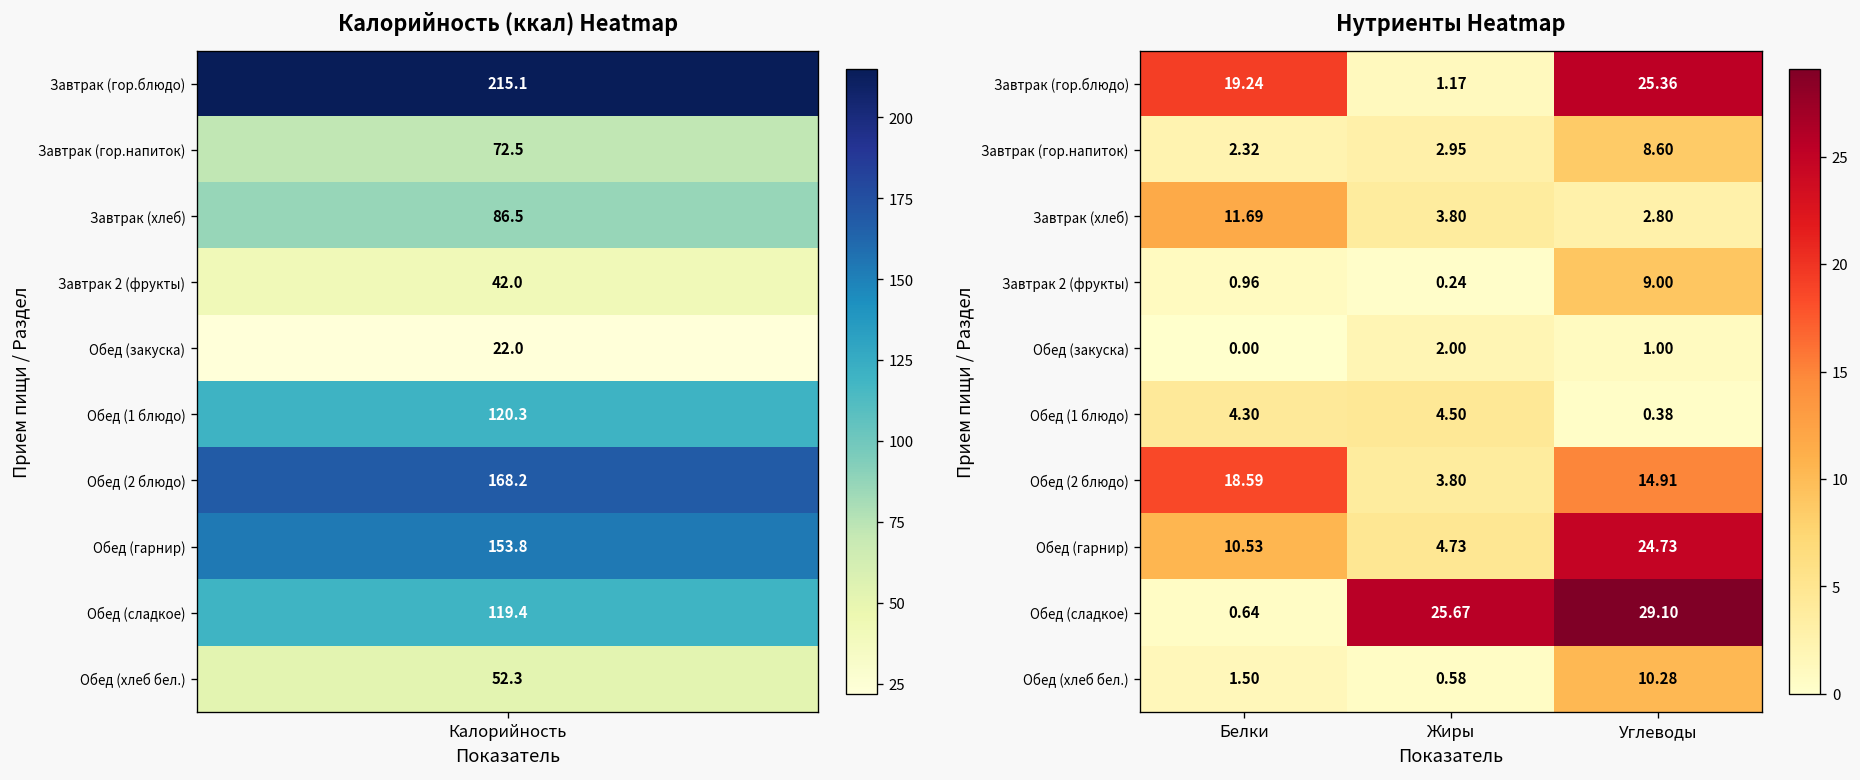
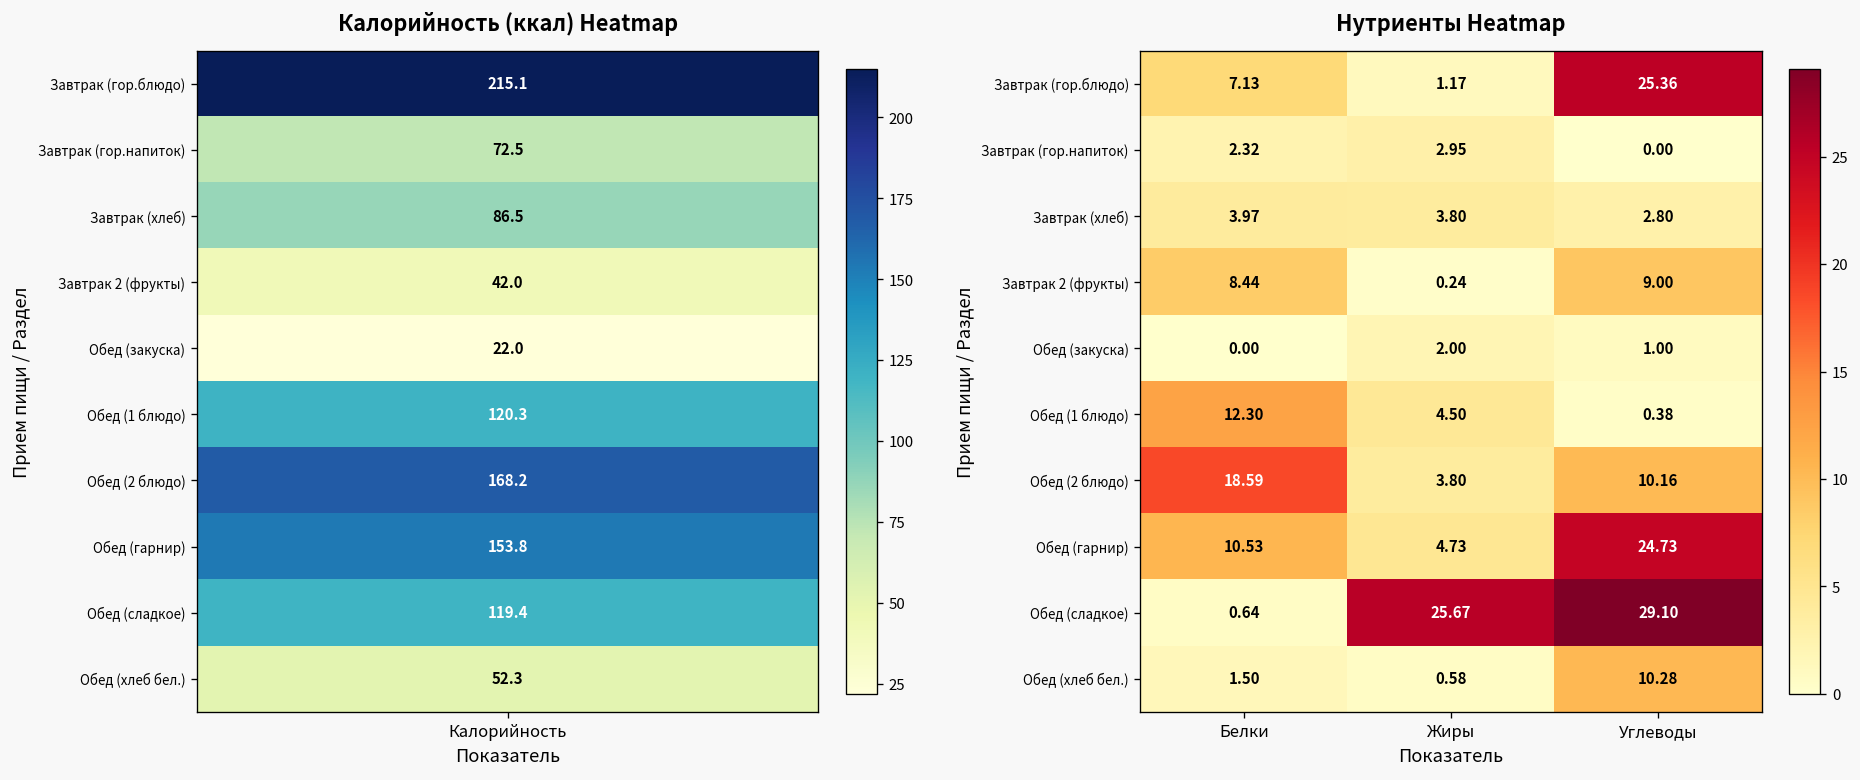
Нутриенты Heatmap, Завтрак (гор.блюдо), Белки: 19.24 -> 7.13
Нутриенты Heatmap, Завтрак (гор.напиток), Углеводы: 8.60 -> 0.00
Нутриенты Heatmap, Завтрак (хлеб), Белки: 11.69 -> 3.97
Нутриенты Heatmap, Завтрак 2 (фрукты), Белки: 0.96 -> 8.44
Нутриенты Heatmap, Обед (1 блюдо), Белки: 4.30 -> 12.30
Нутриенты Heatmap, Обед (2 блюдо), Углеводы: 14.91 -> 10.16
